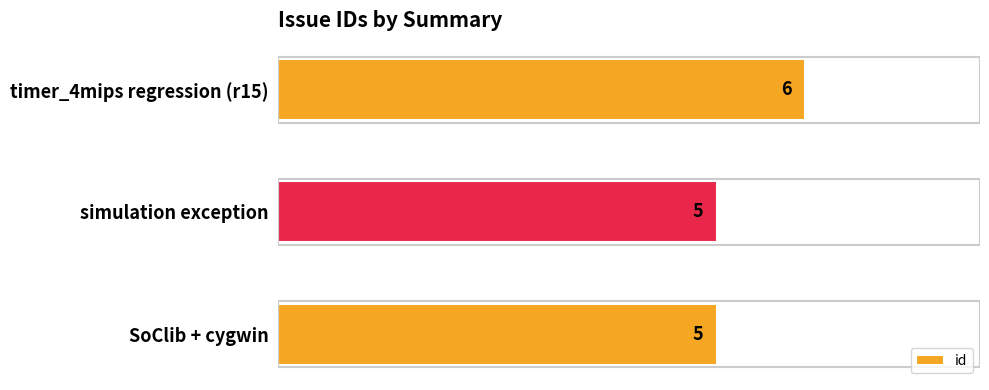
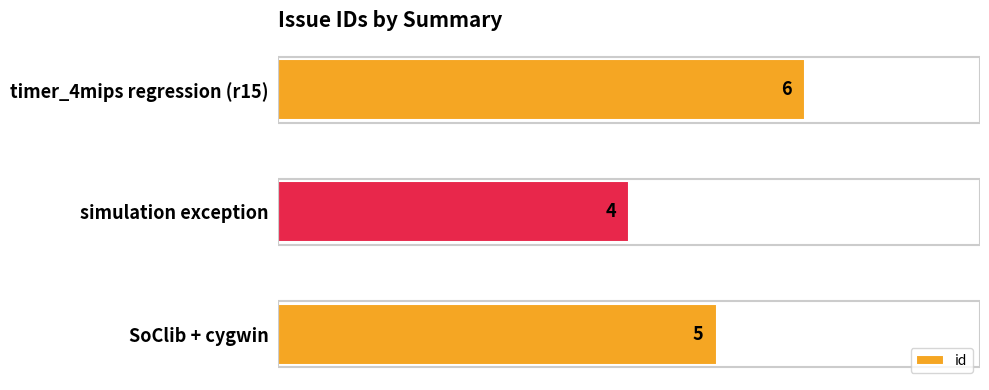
simulation exception: 5 -> 4
